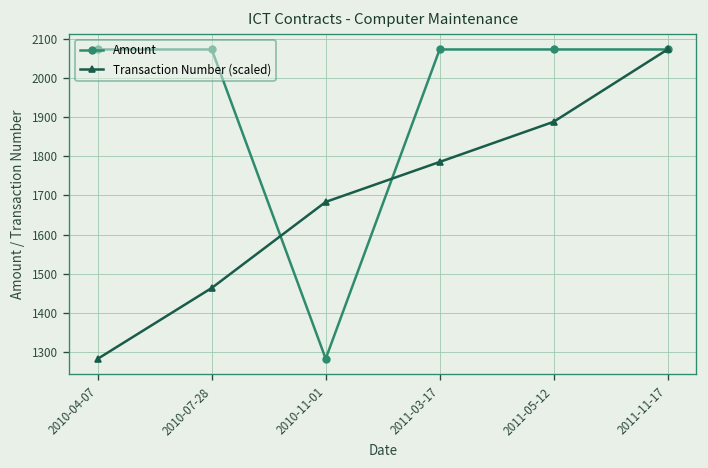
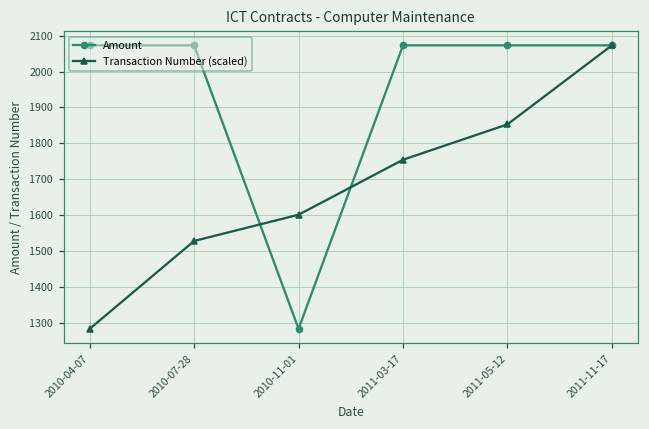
Transaction Number (scaled), 2010-07-28: 1460 -> 1530
Transaction Number (scaled), 2010-11-01: 1680 -> 1600
Transaction Number (scaled), 2011-03-17: 1790 -> 1750
Transaction Number (scaled), 2011-05-12: 1890 -> 1850
